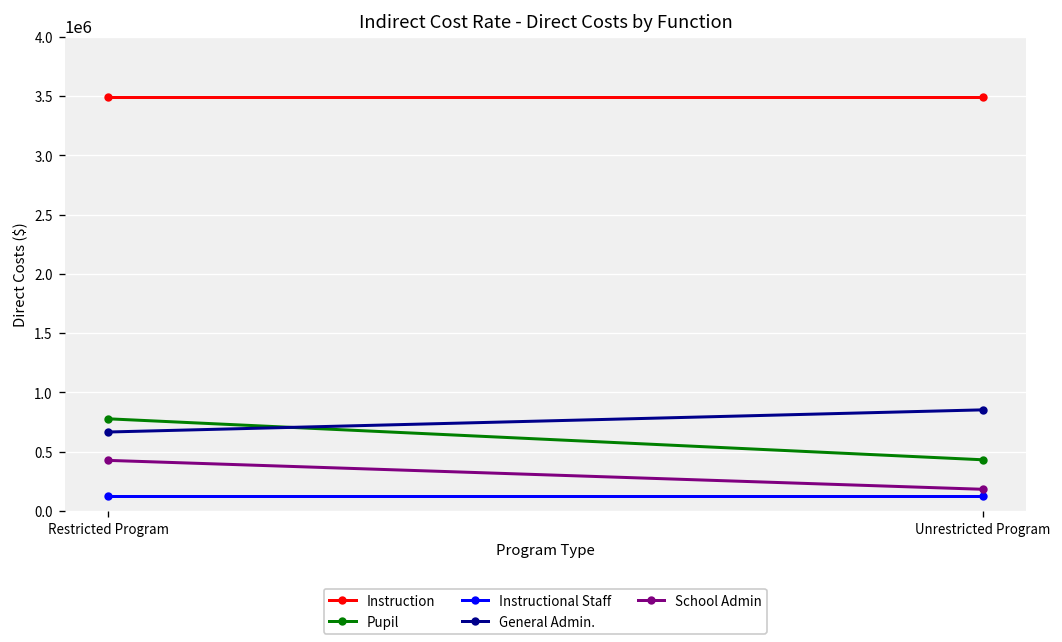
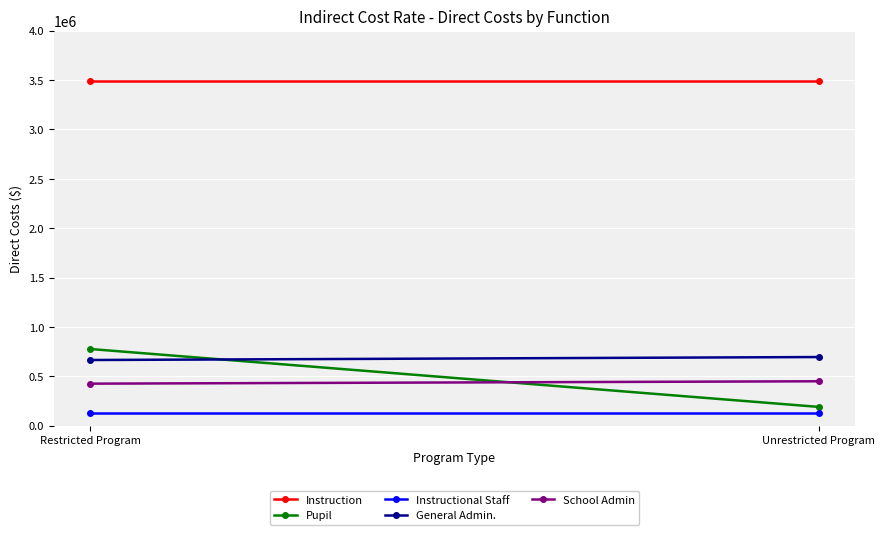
Pupil, Unrestricted Program: 400000 -> 200000
General Admin., Unrestricted Program: 900000 -> 700000
School Admin, Unrestricted Program: 200000 -> 500000
